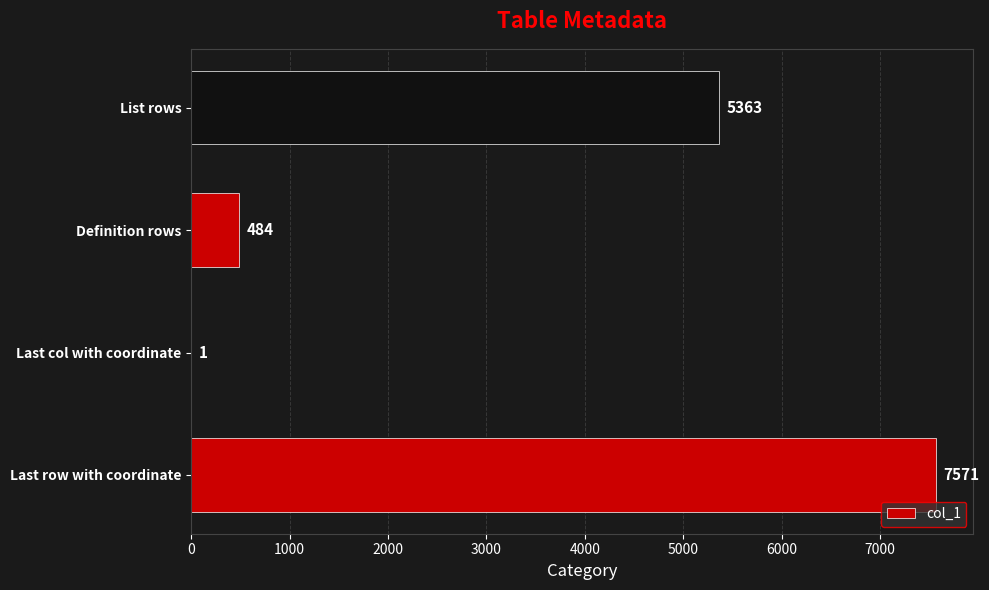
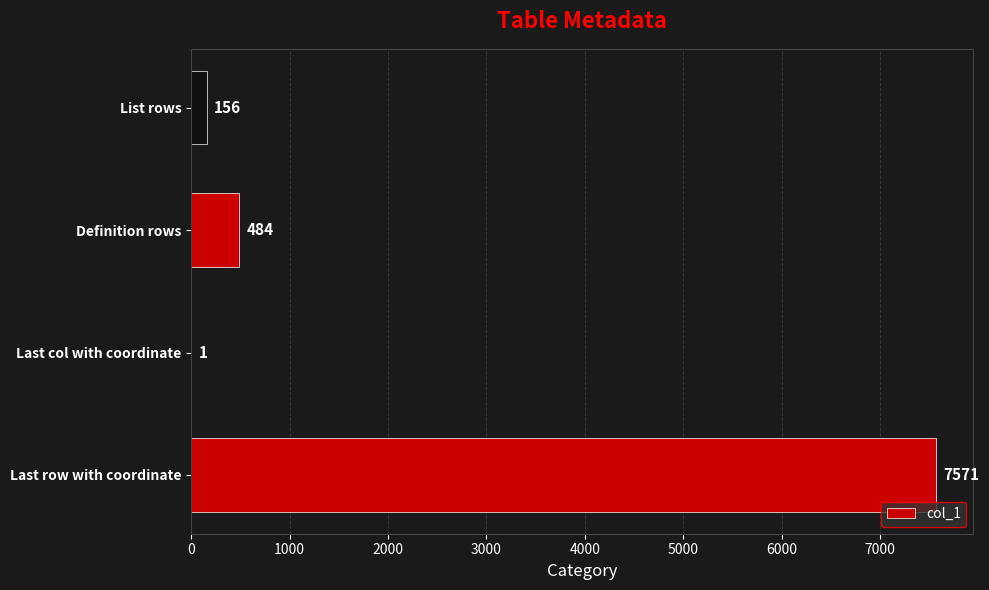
List rows: 5363 -> 156
